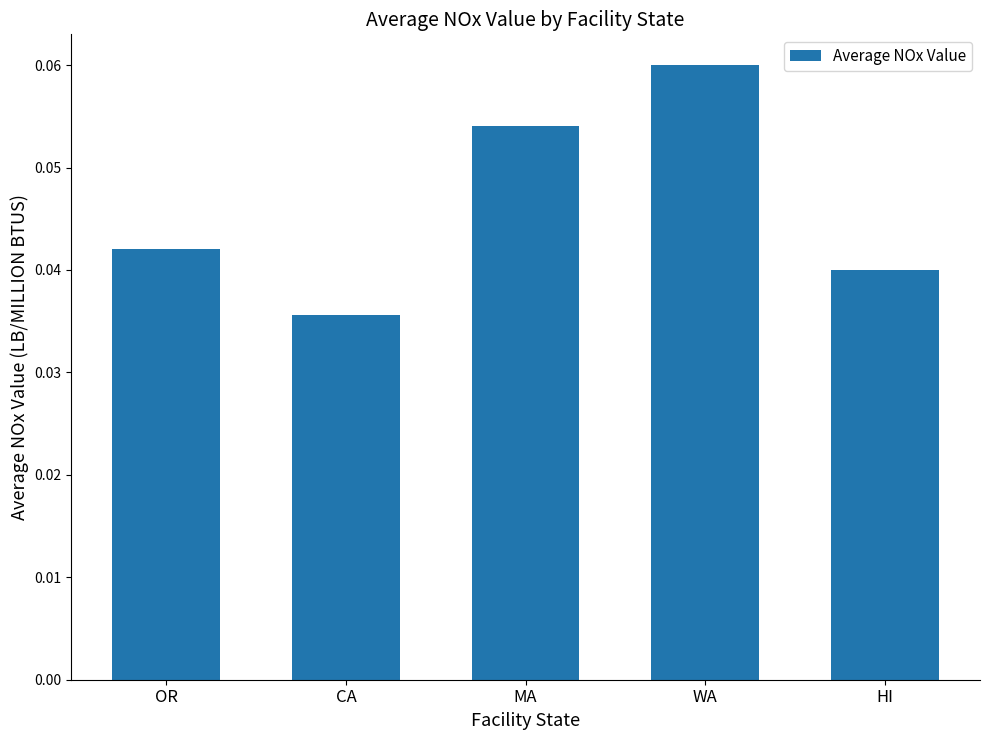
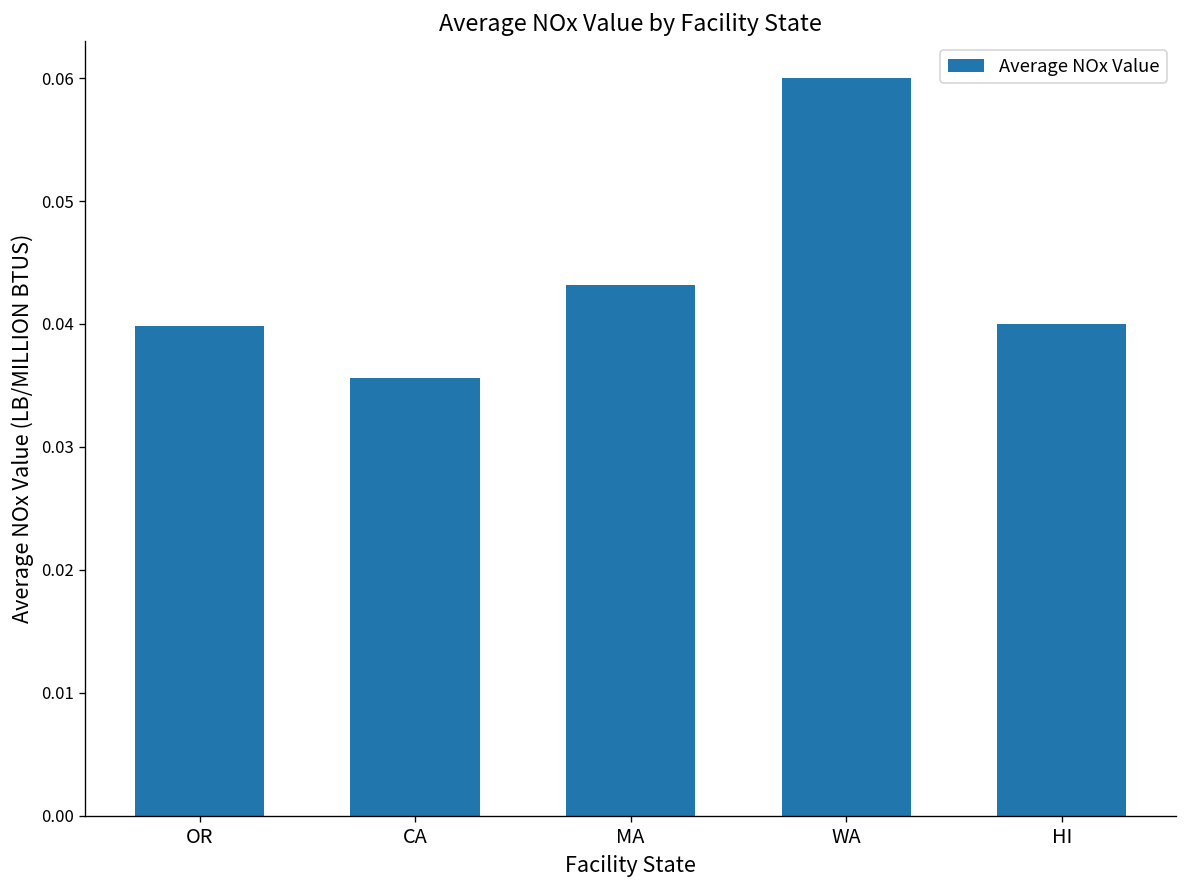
OR: 0.0420 -> 0.0398
MA: 0.0541 -> 0.0432
